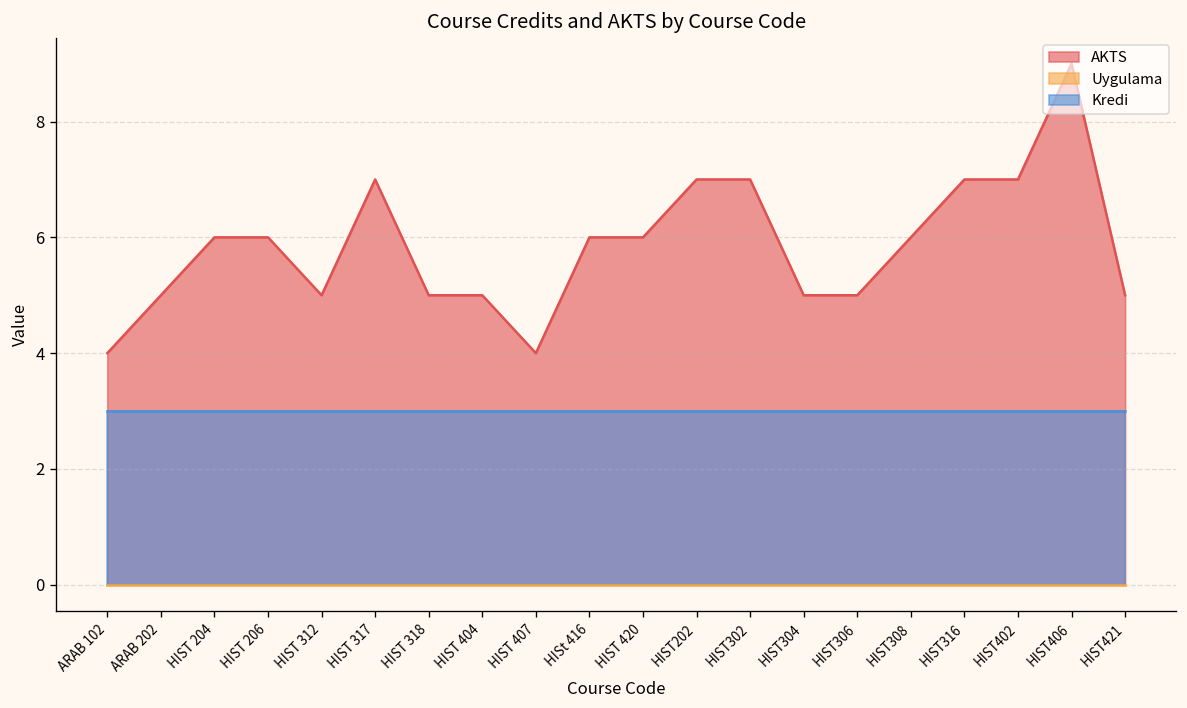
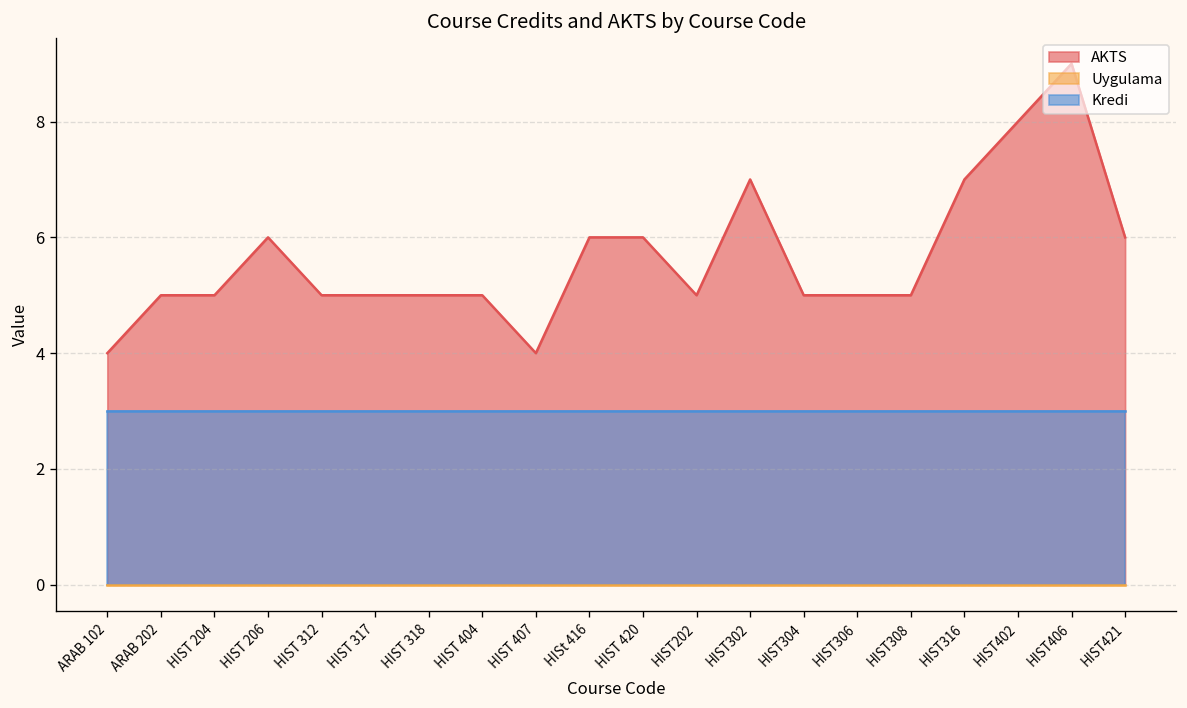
AKTS, HIST 204: 6 -> 5
AKTS, HIST 317: 7 -> 5
AKTS, HIST202: 7 -> 5
AKTS, HIST308: 6 -> 5
AKTS, HIST402: 7 -> 8
AKTS, HIST421: 5 -> 6
